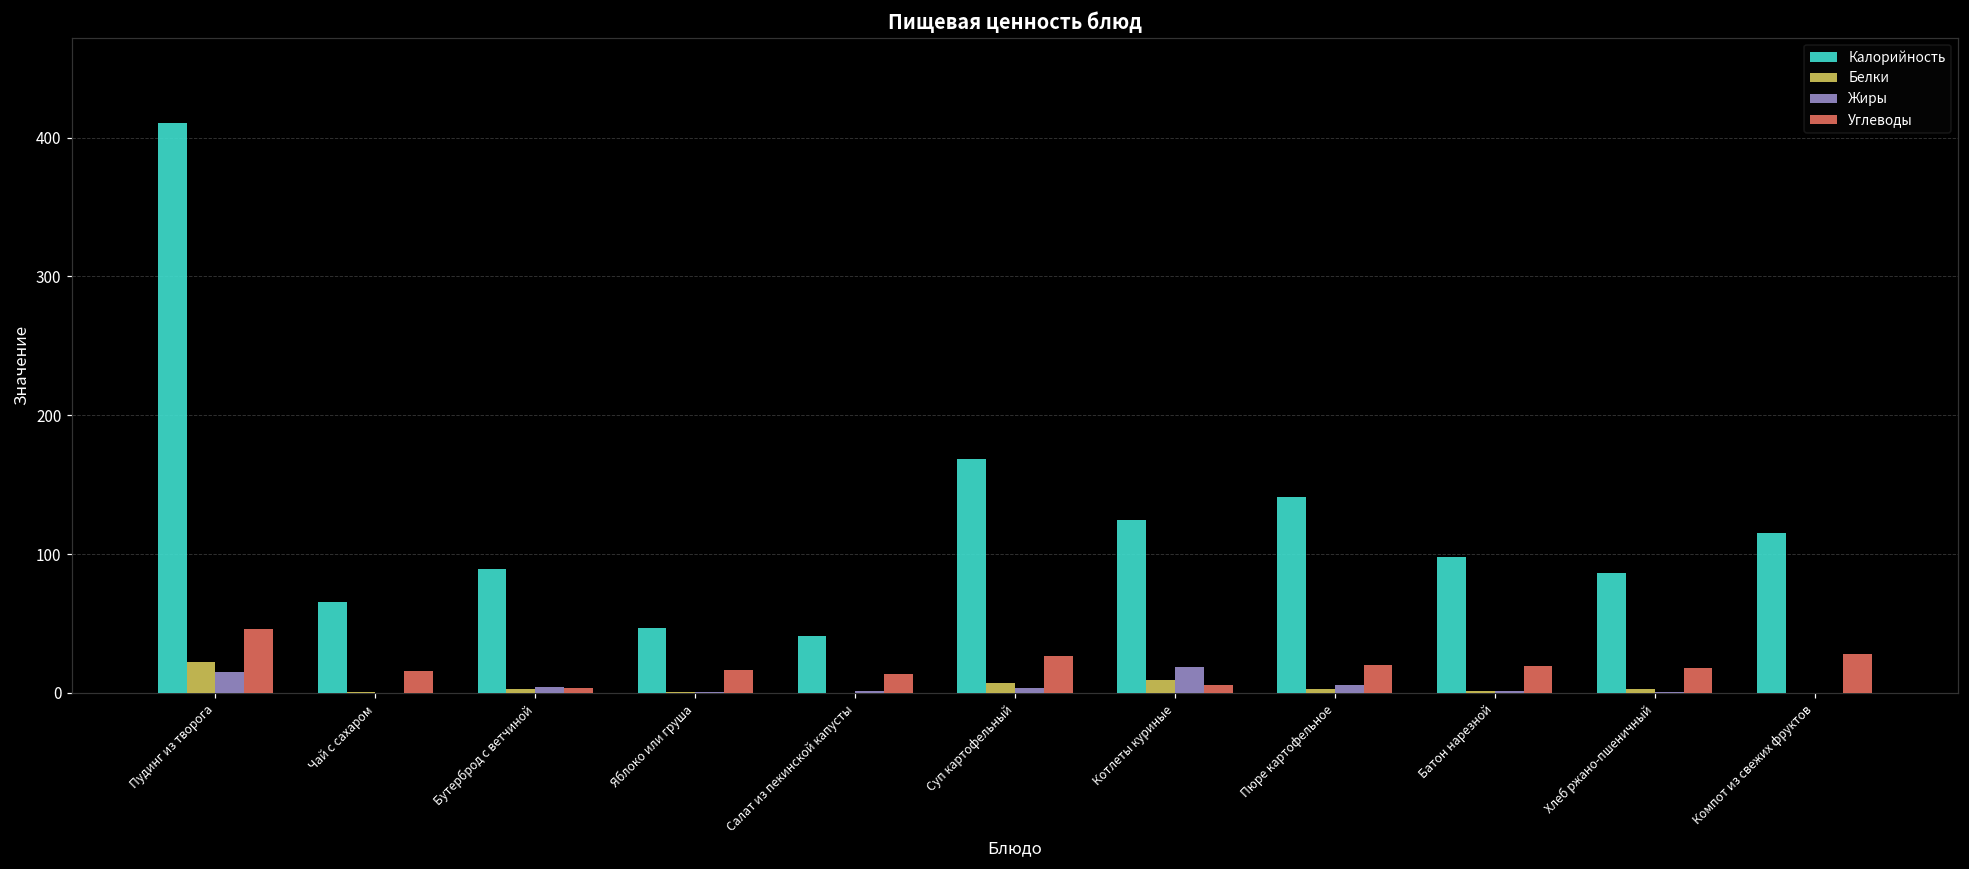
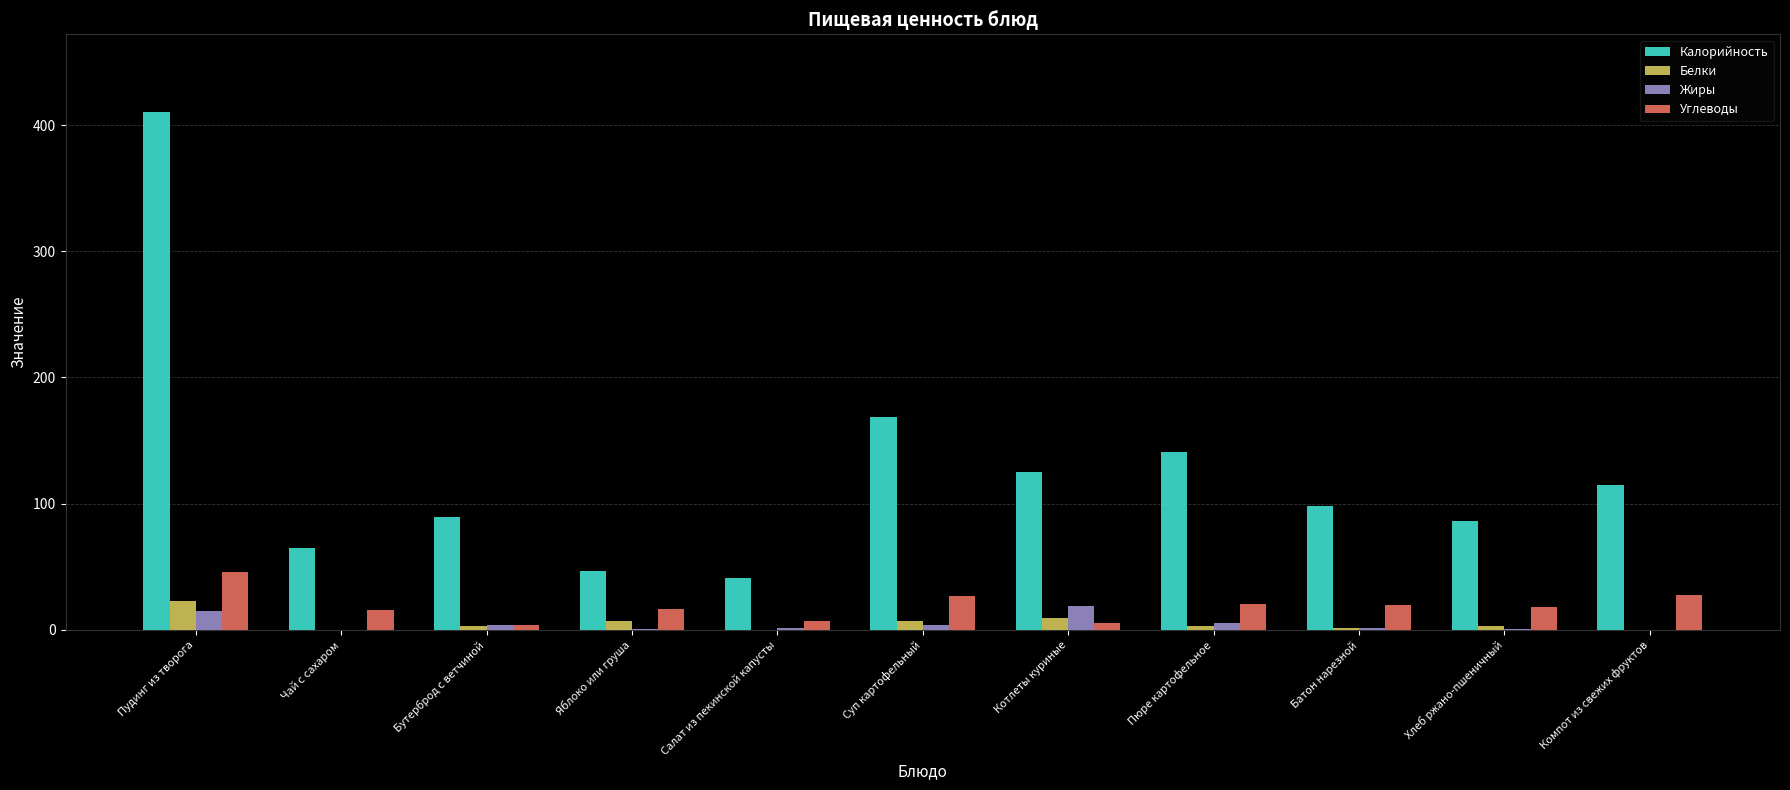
Белки, Яблоко или груша: 0 -> 7
Углеводы, Салат из пекинской капусты: 13 -> 7
